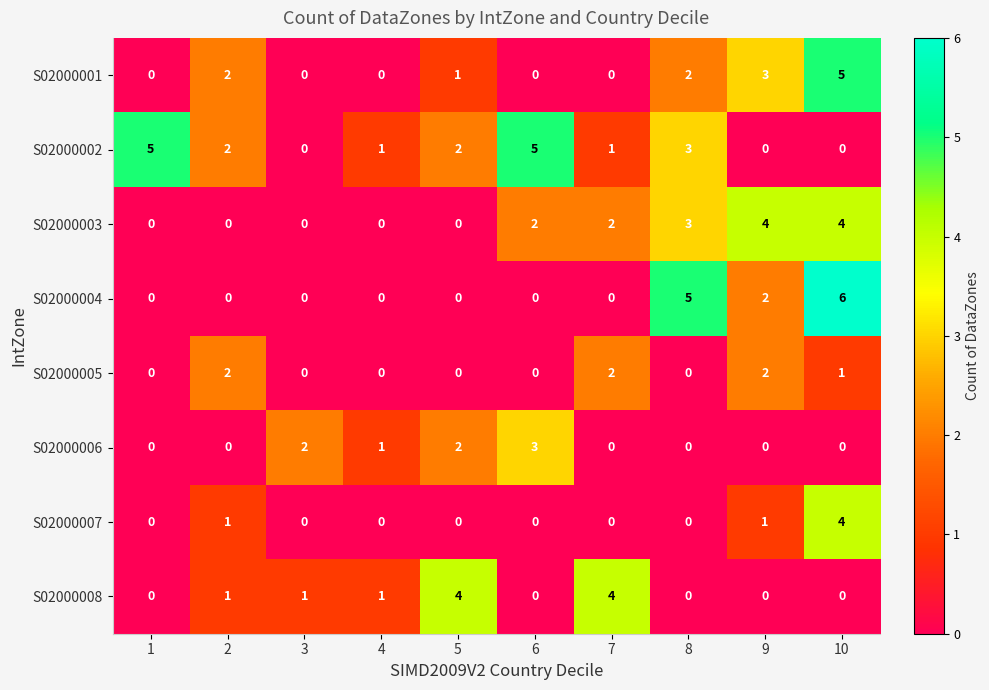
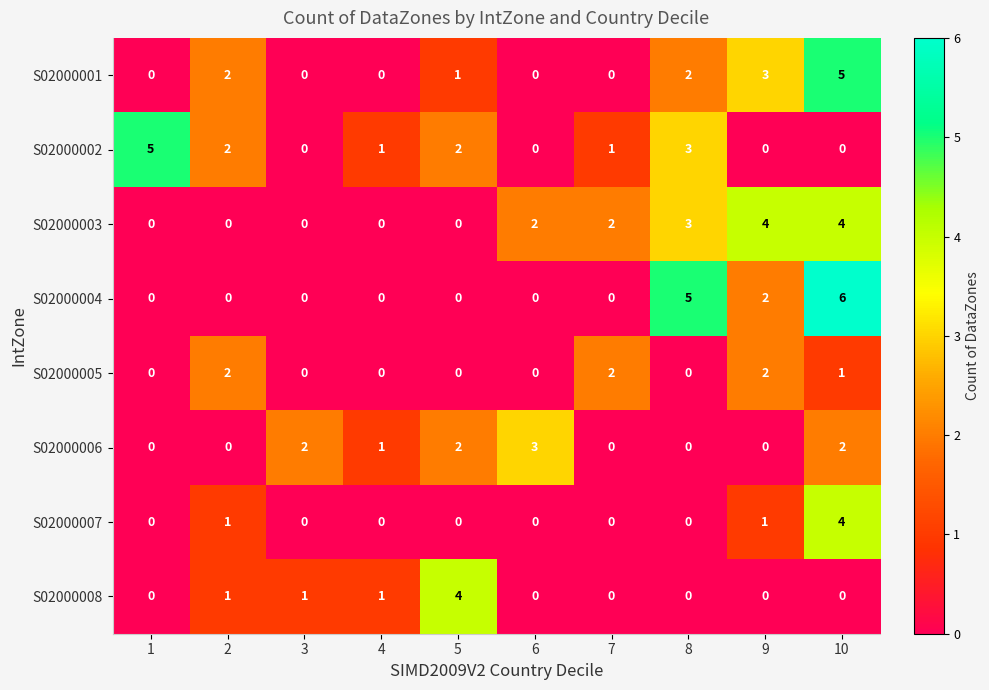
S02000002, 6: 5 -> 0
S02000006, 10: 0 -> 2
S02000008, 7: 4 -> 0
